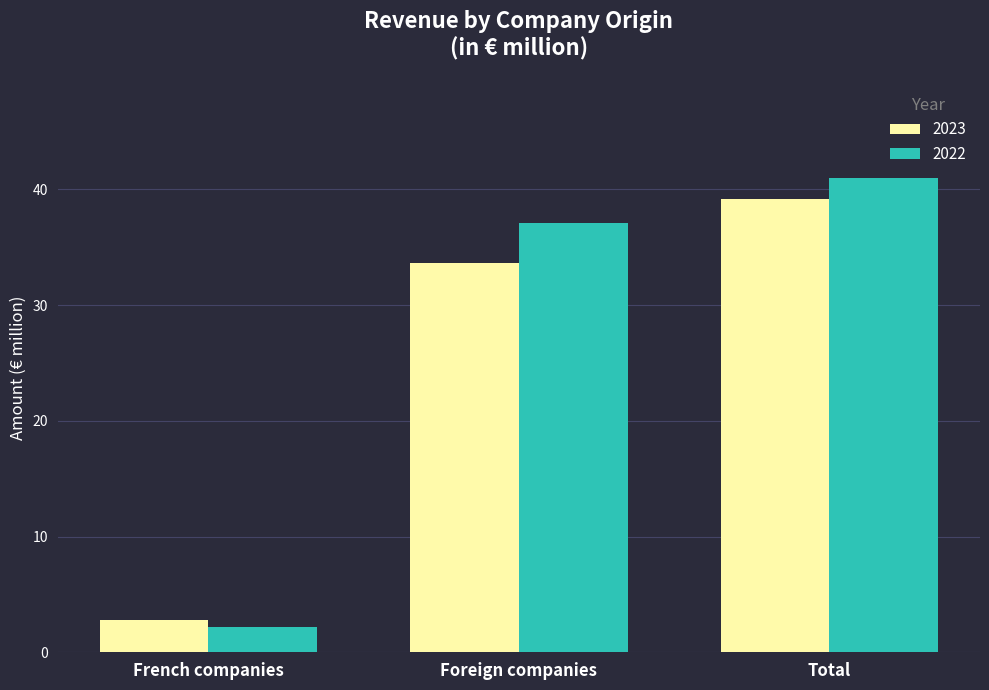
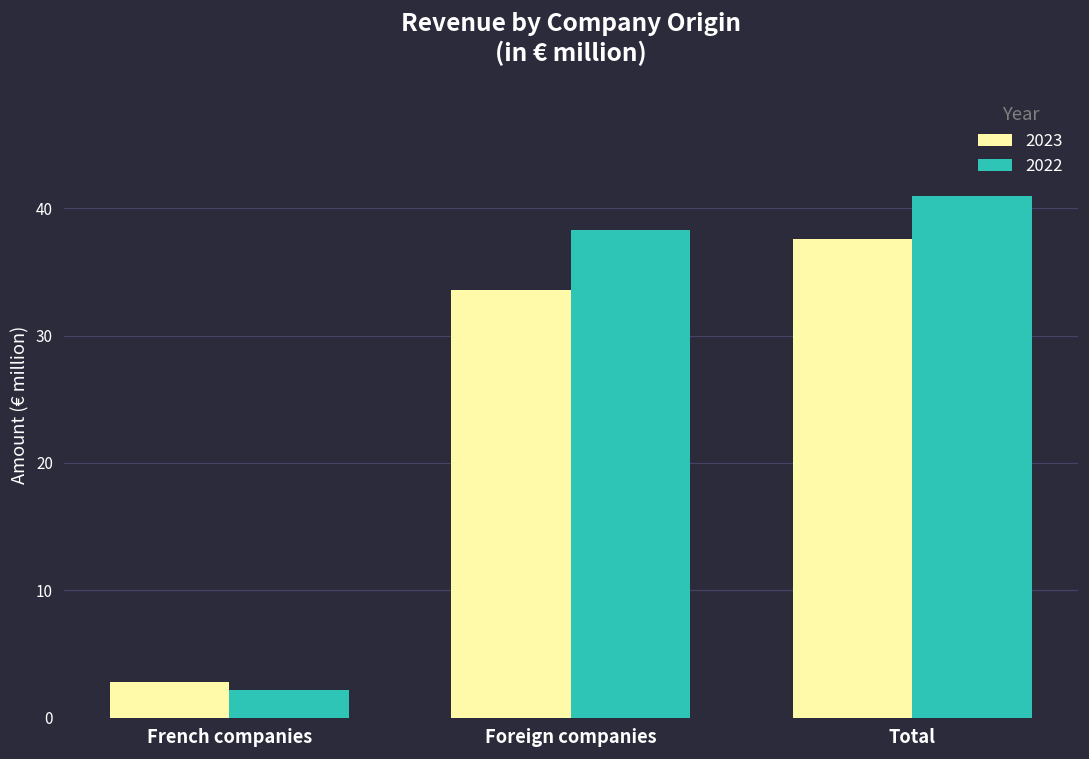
2022, Foreign companies: 37.1 -> 38.3
2023, Total: 39.2 -> 37.6
